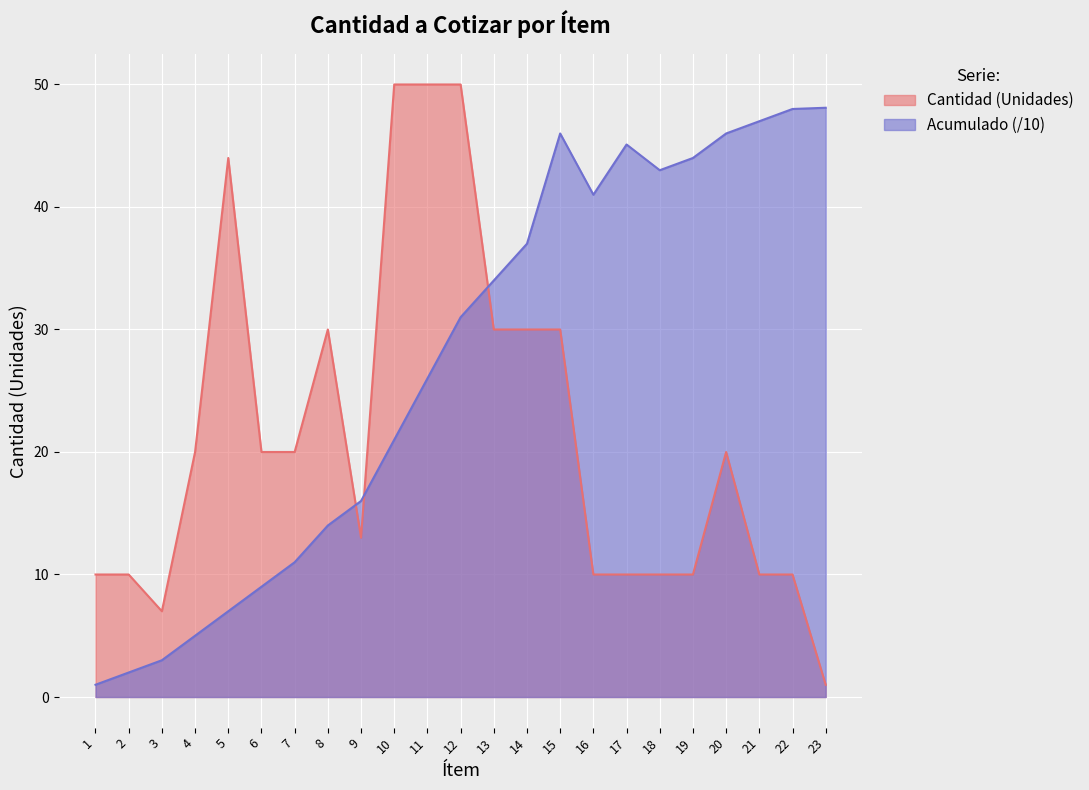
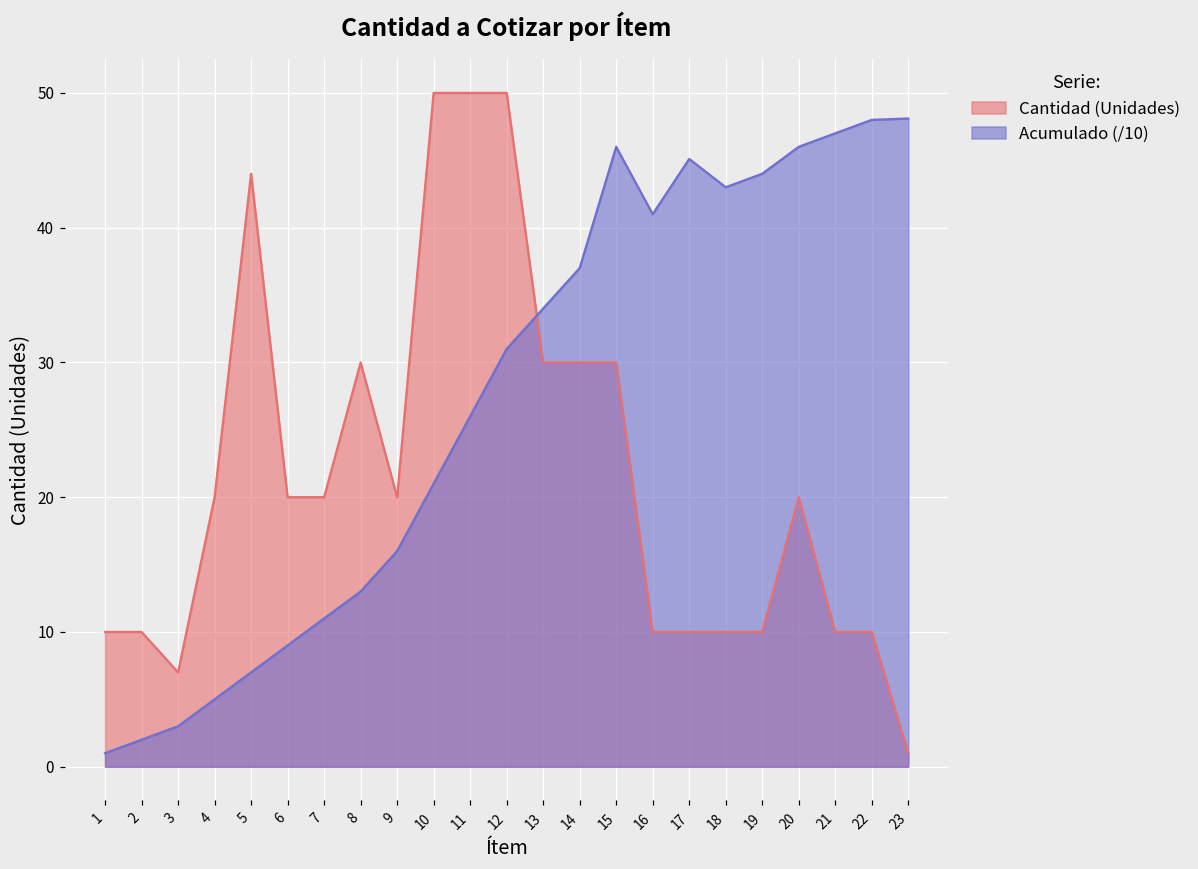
Acumulado (/10), 8: 14.0 -> 13.0
Cantidad (Unidades), 9: 13 -> 20
